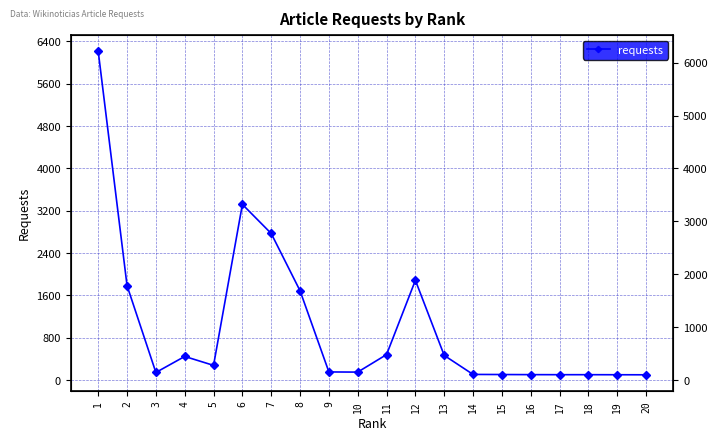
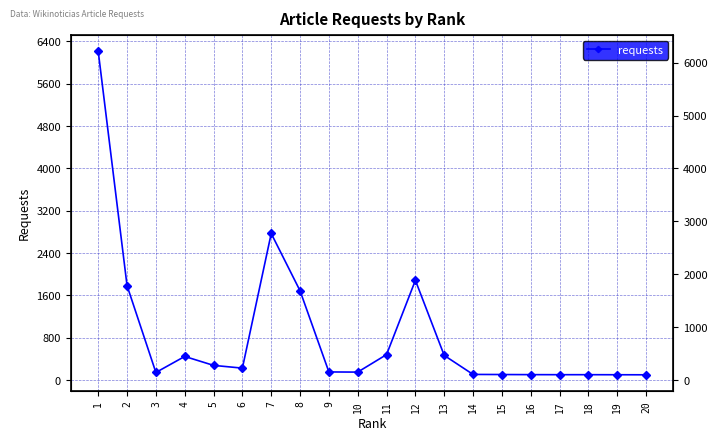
6: 3300 -> 200
